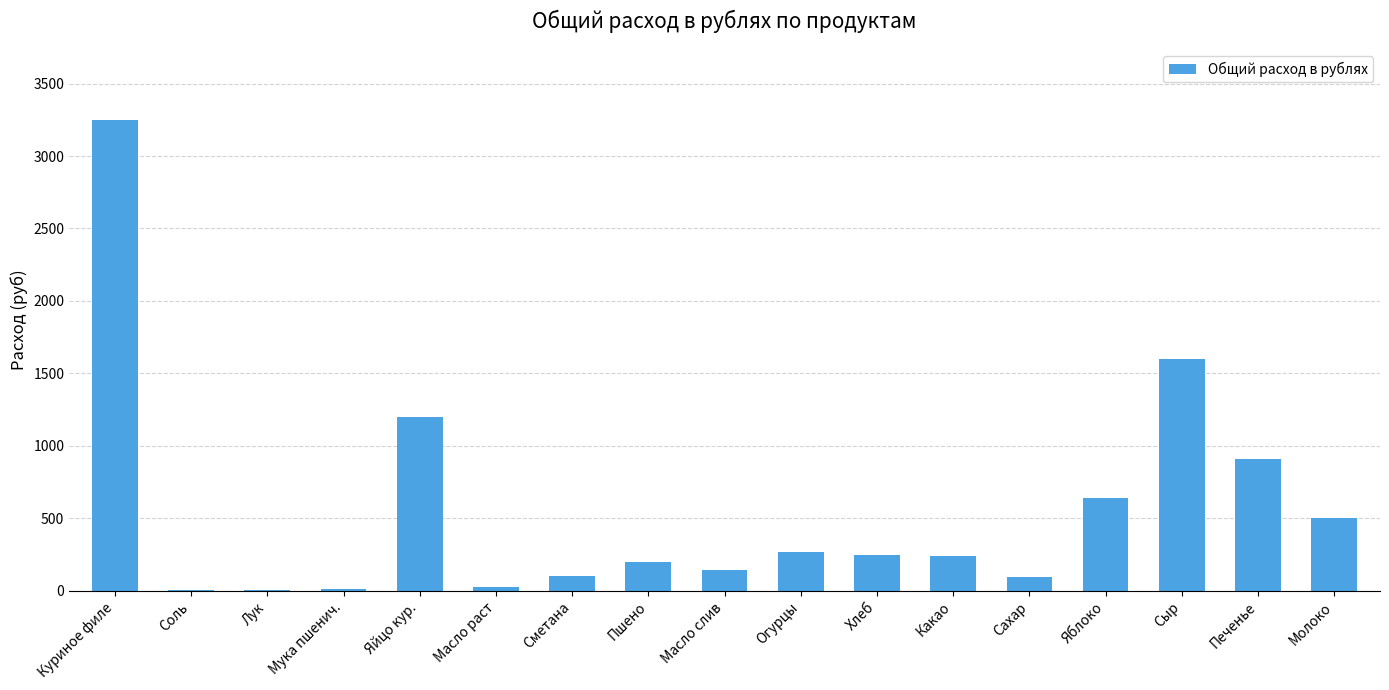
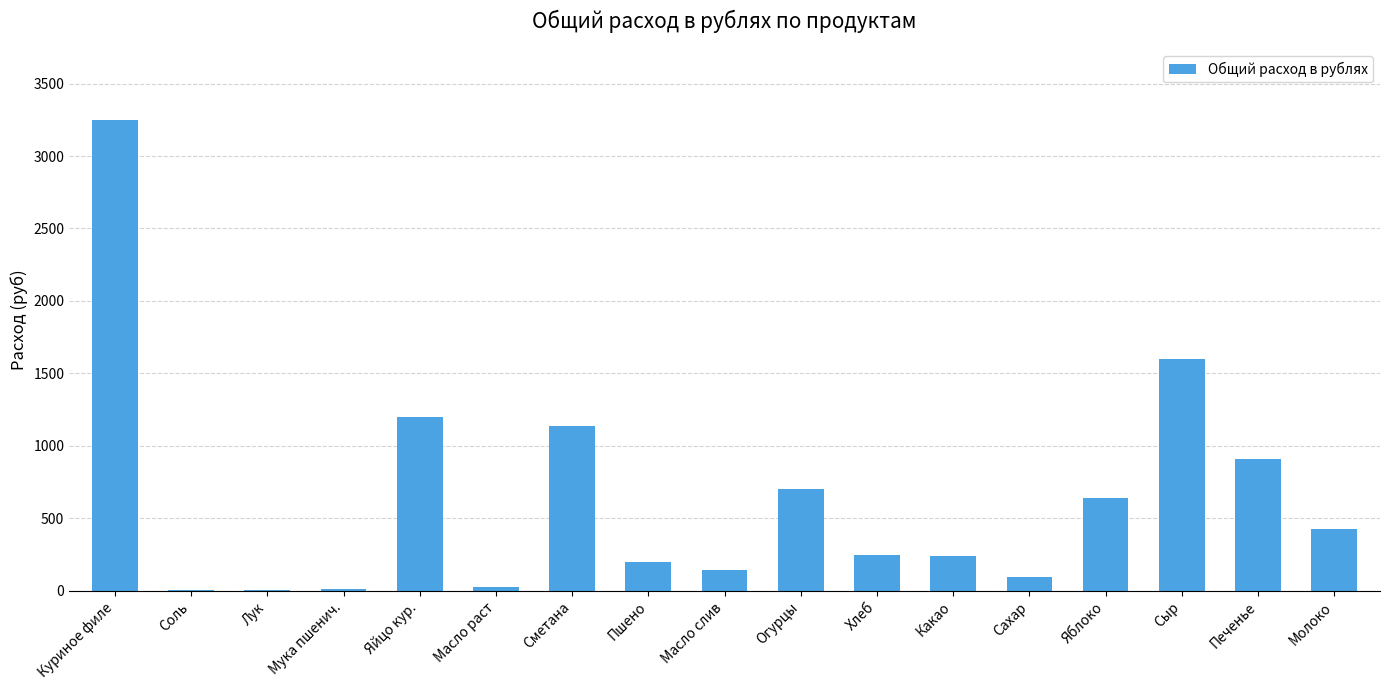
Сметана: 100 -> 1140
Огурцы: 270 -> 700
Молоко: 500 -> 430
